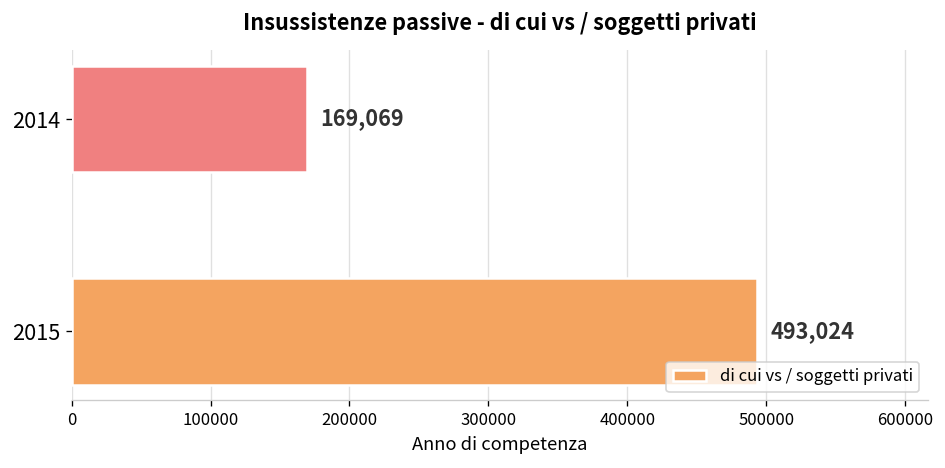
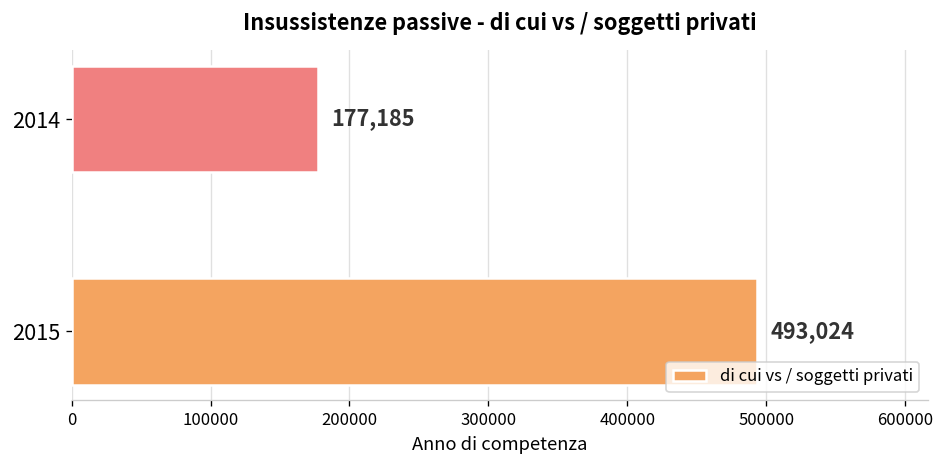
2014: 169,069 -> 177,185
